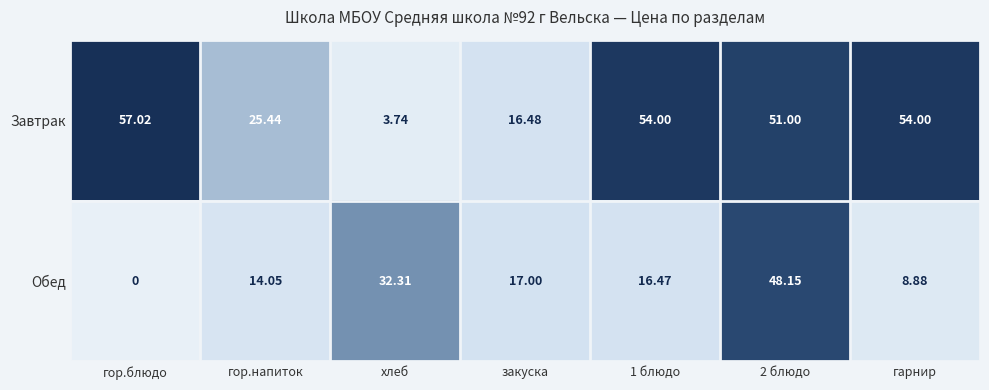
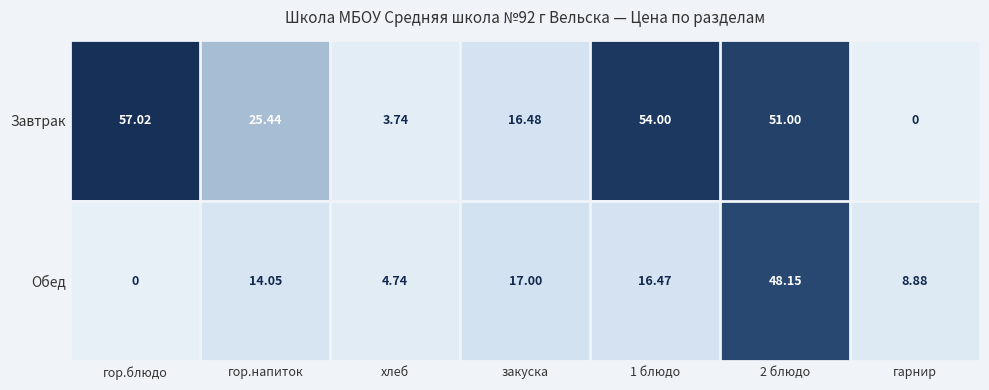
Завтрак, гарнир: 54.00 -> 0
Обед, хлеб: 32.31 -> 4.74
